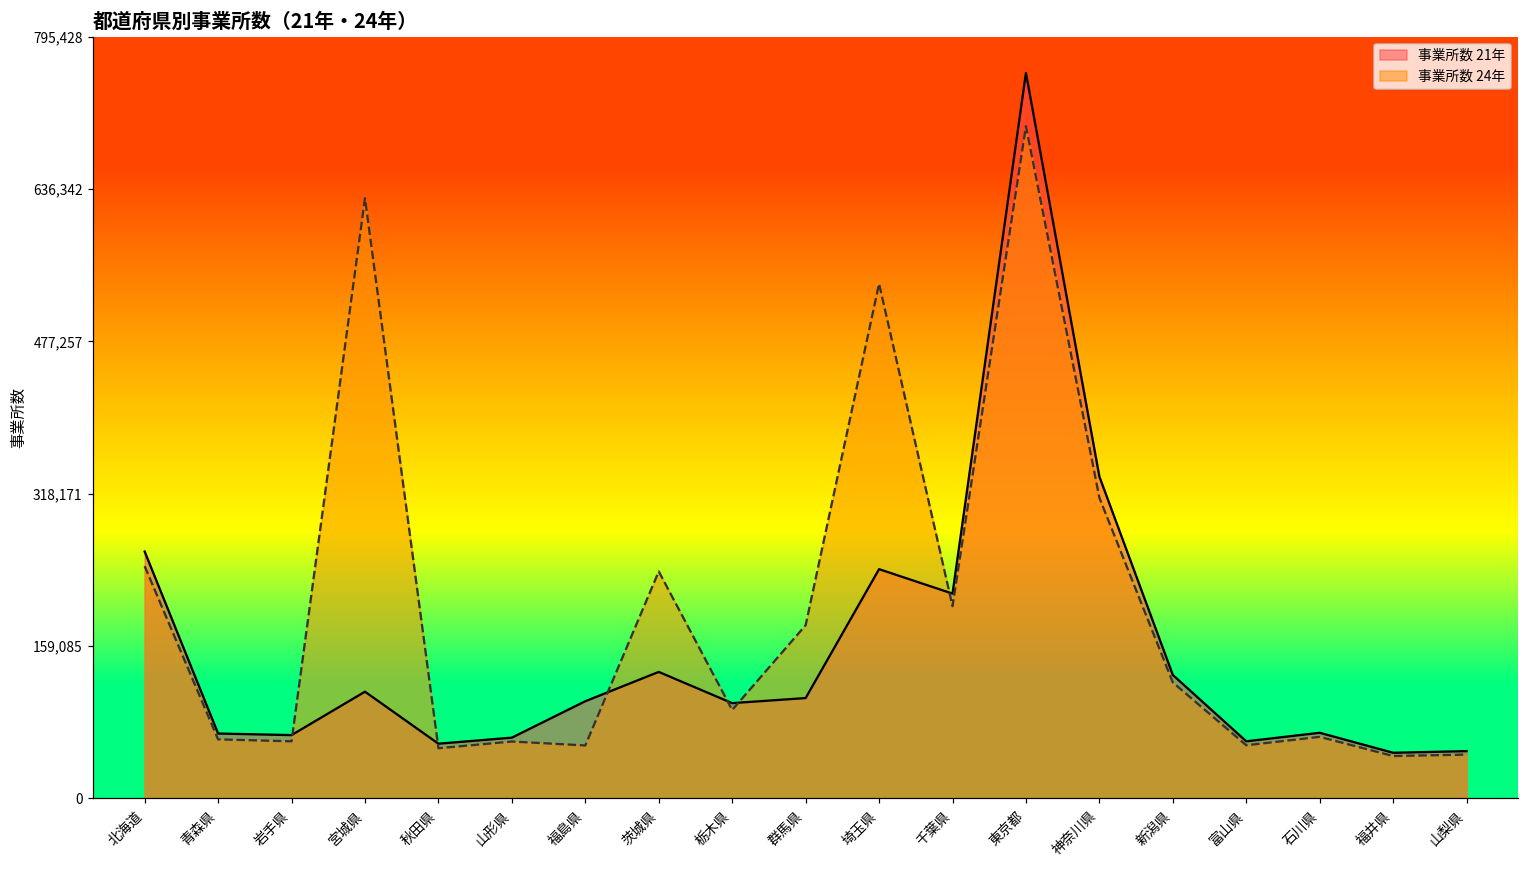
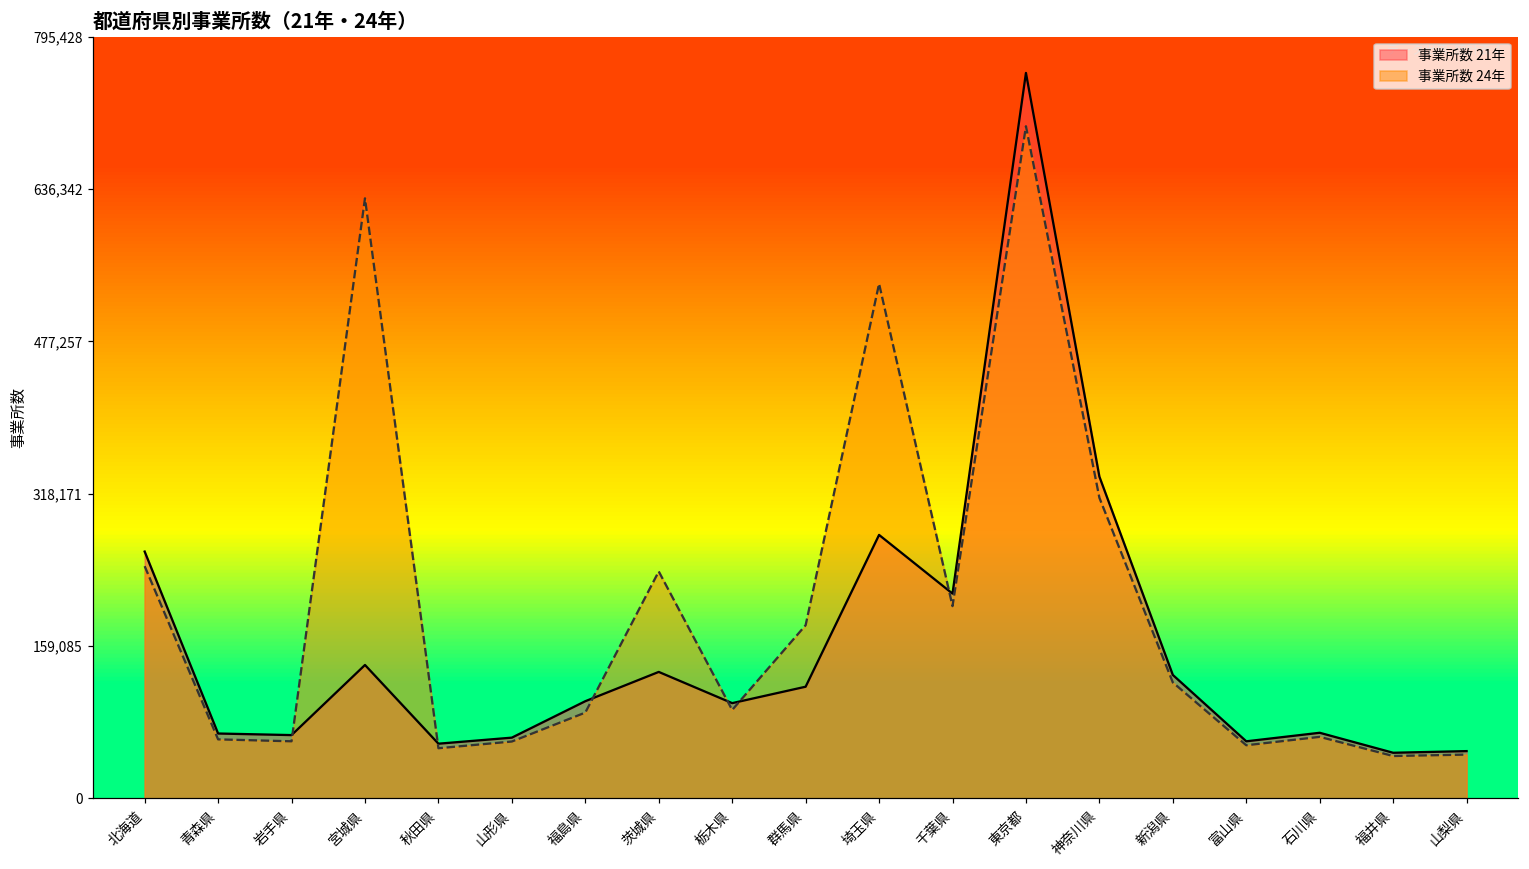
事業所数 21年, 宮城県: 110,000 -> 140,000
事業所数 24年, 福島県: 60,000 -> 90,000
事業所数 21年, 群馬県: 100,000 -> 120,000
事業所数 21年, 埼玉県: 240,000 -> 280,000
